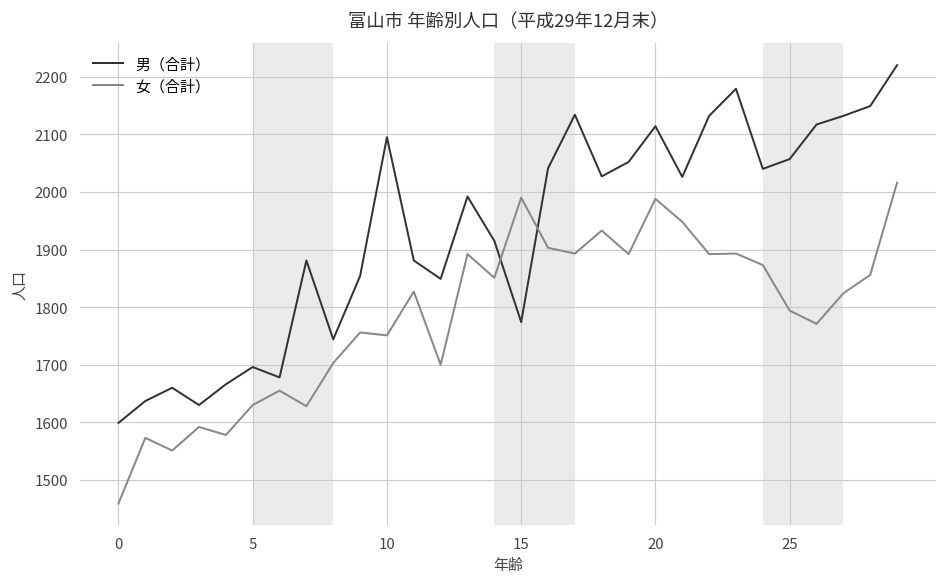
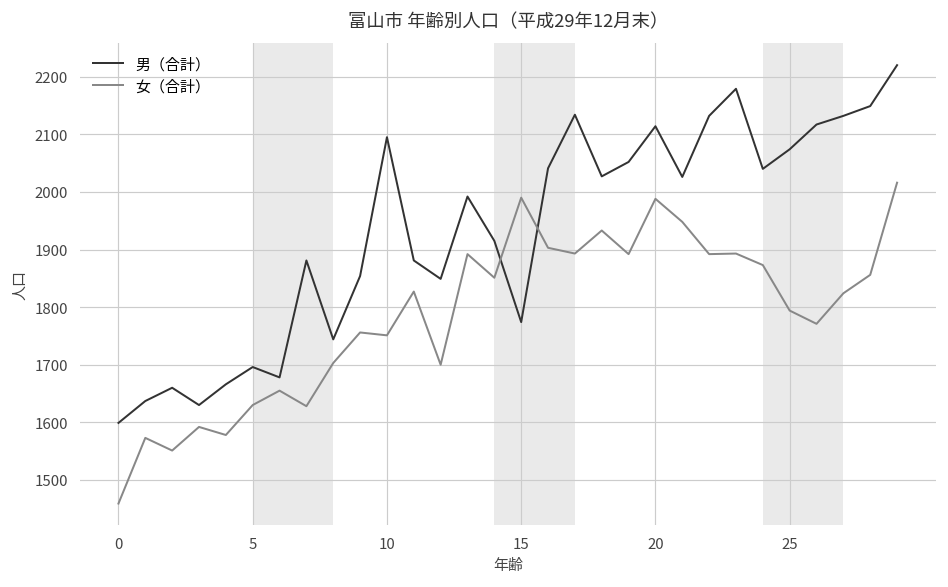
男（合計）, 25: 2060 -> 2070
